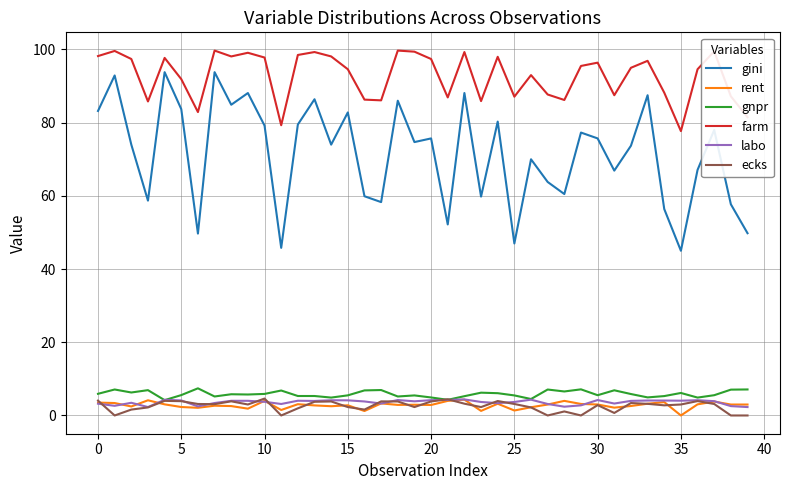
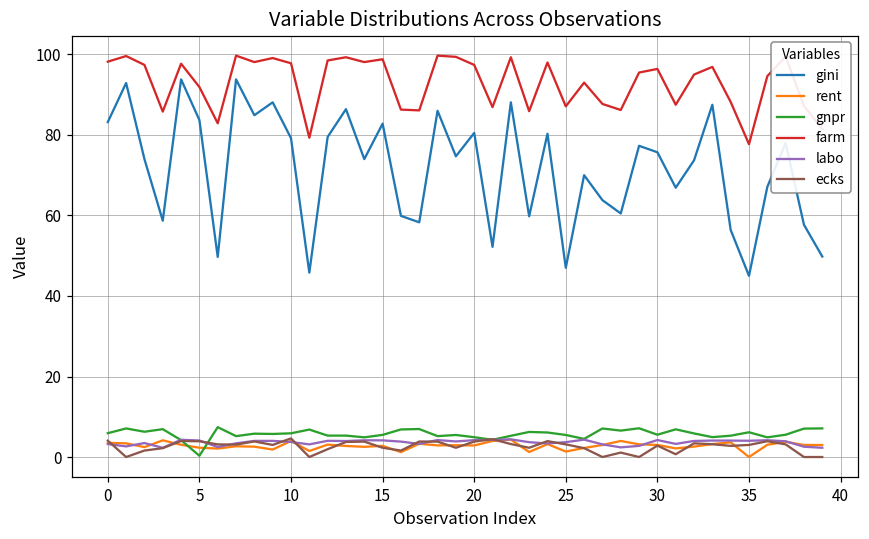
gnpr, 5: 6 -> 0
farm, 15: 95 -> 99
gini, 20: 76 -> 81
